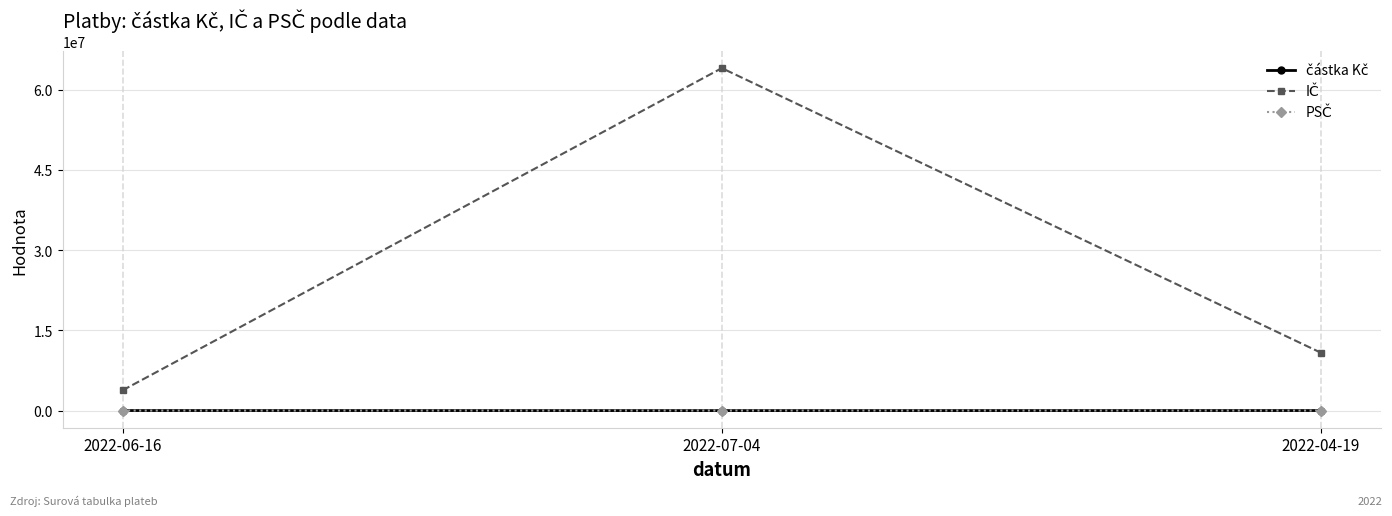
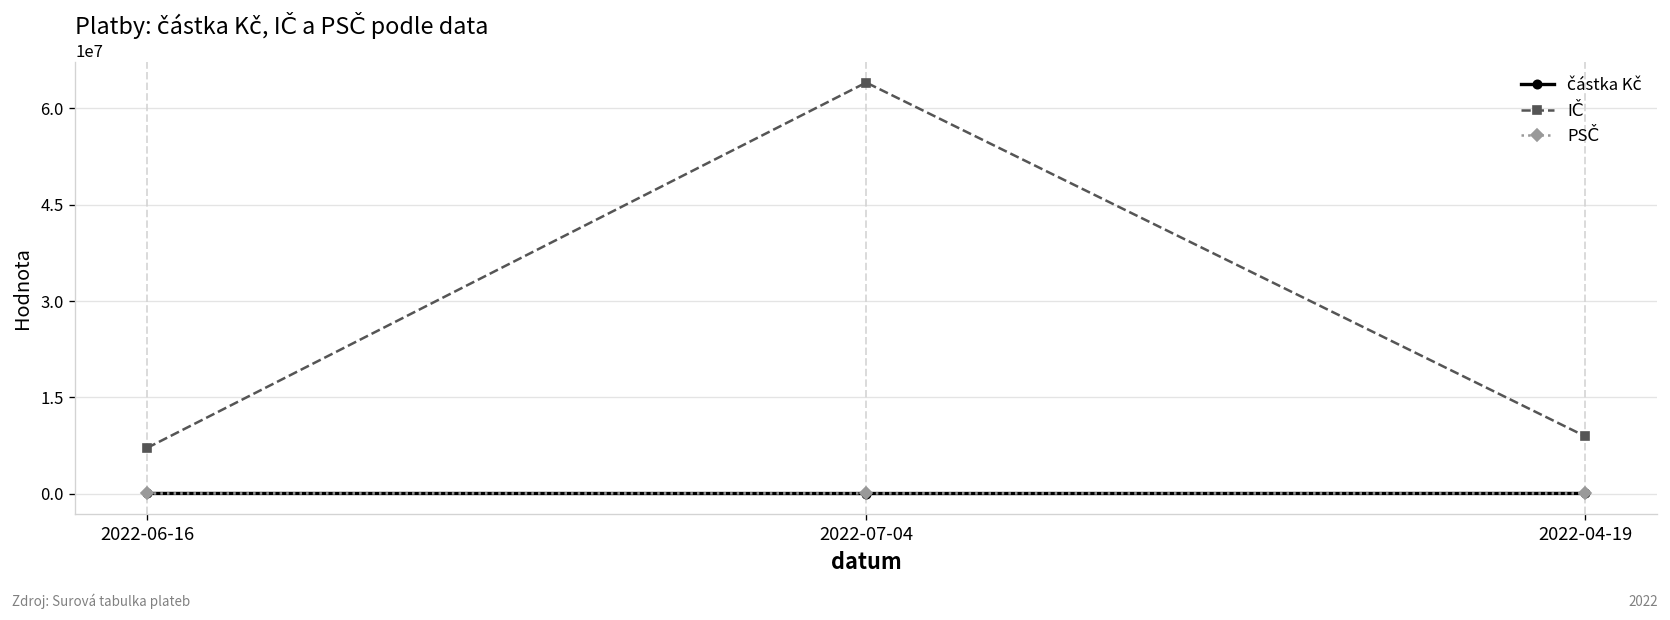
IČ, 2022-06-16: 4000000 -> 7000000
IČ, 2022-04-19: 11000000 -> 9000000
